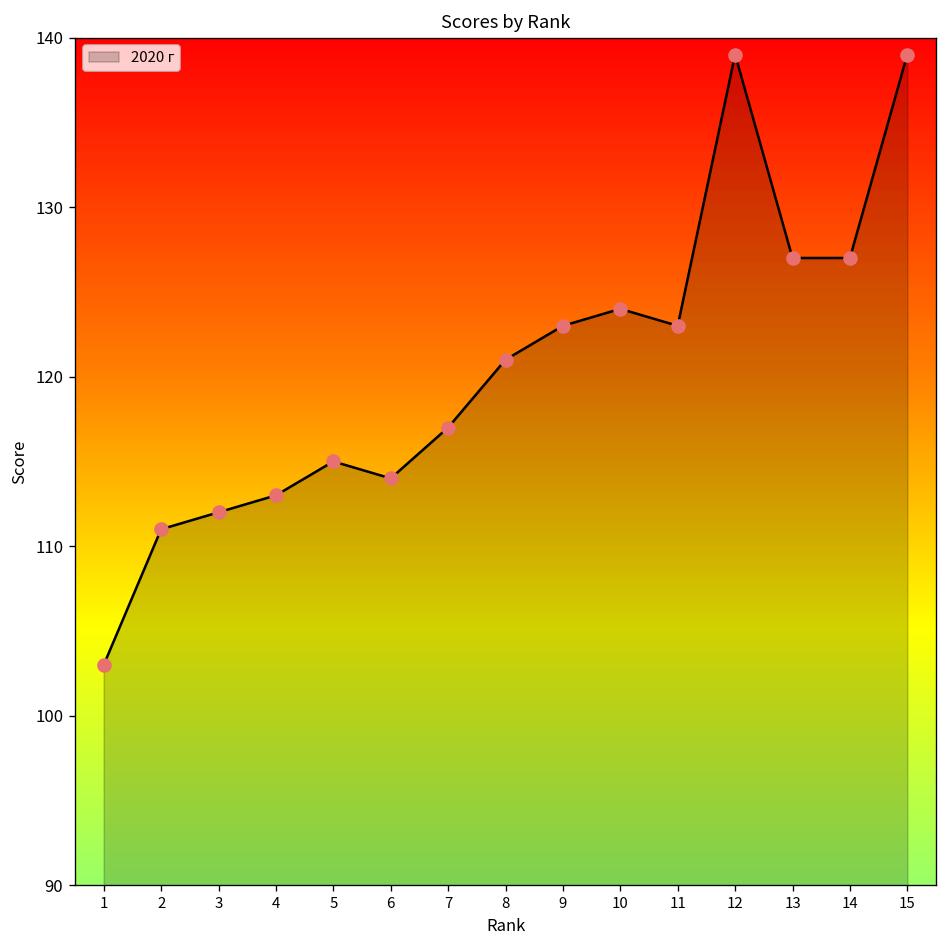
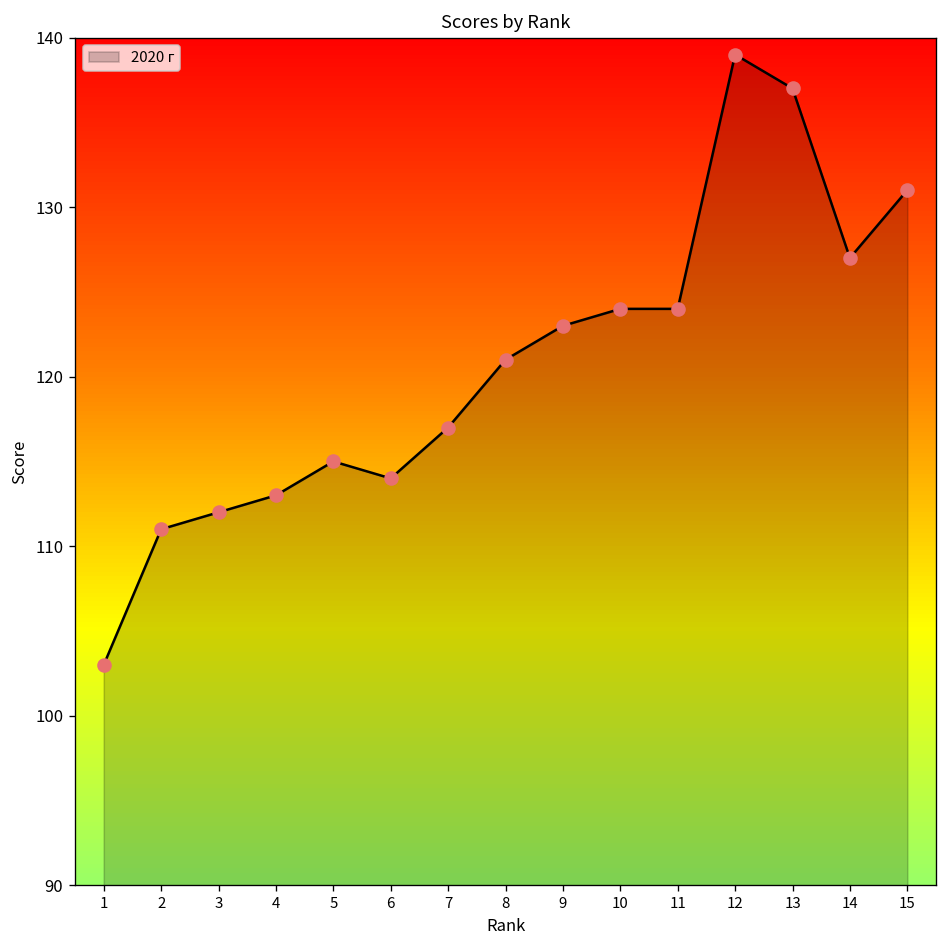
2020 г, 11: 123 -> 124
2020 г, 13: 127 -> 137
2020 г, 15: 139 -> 131
